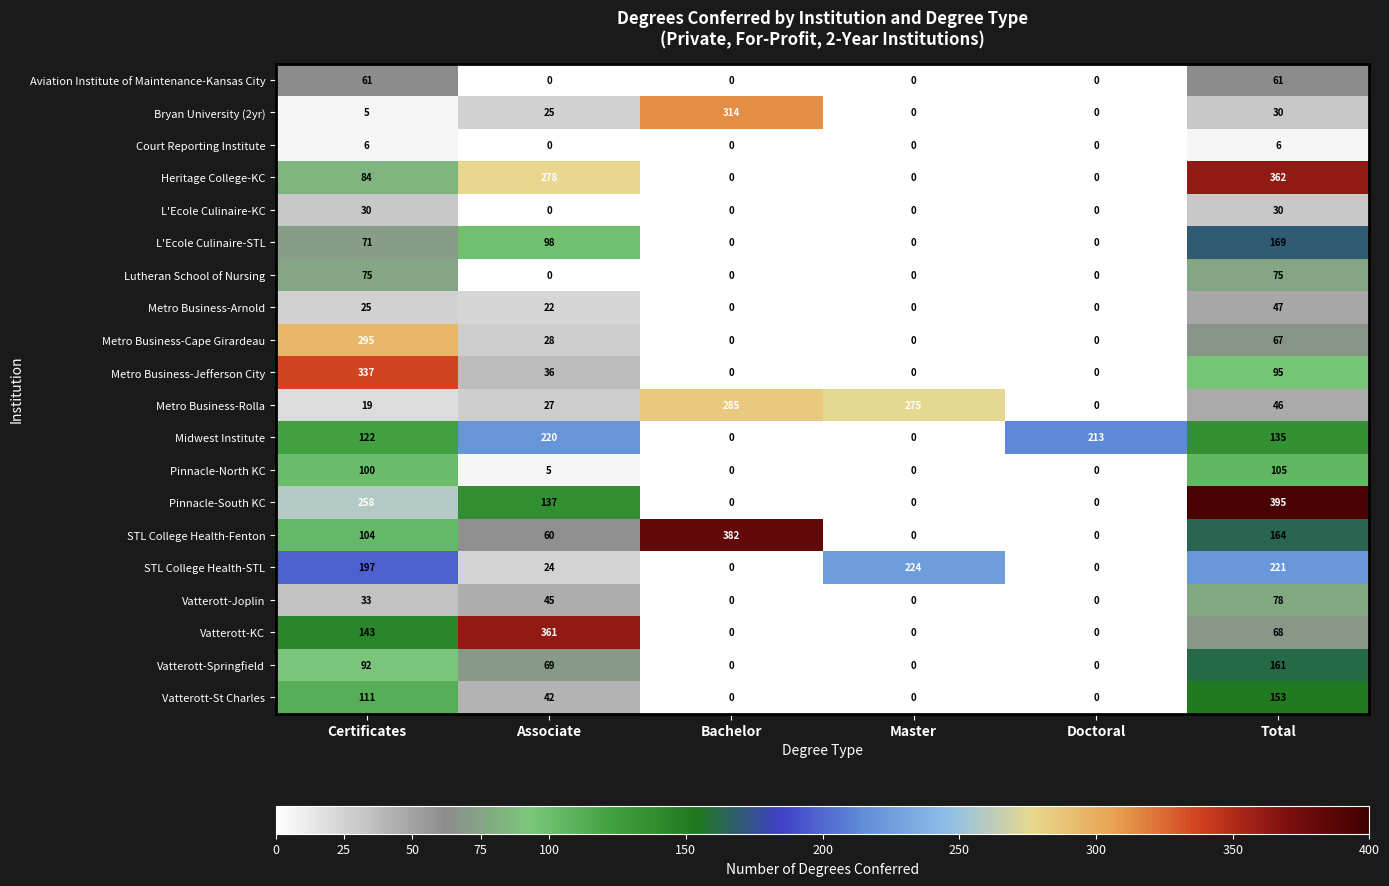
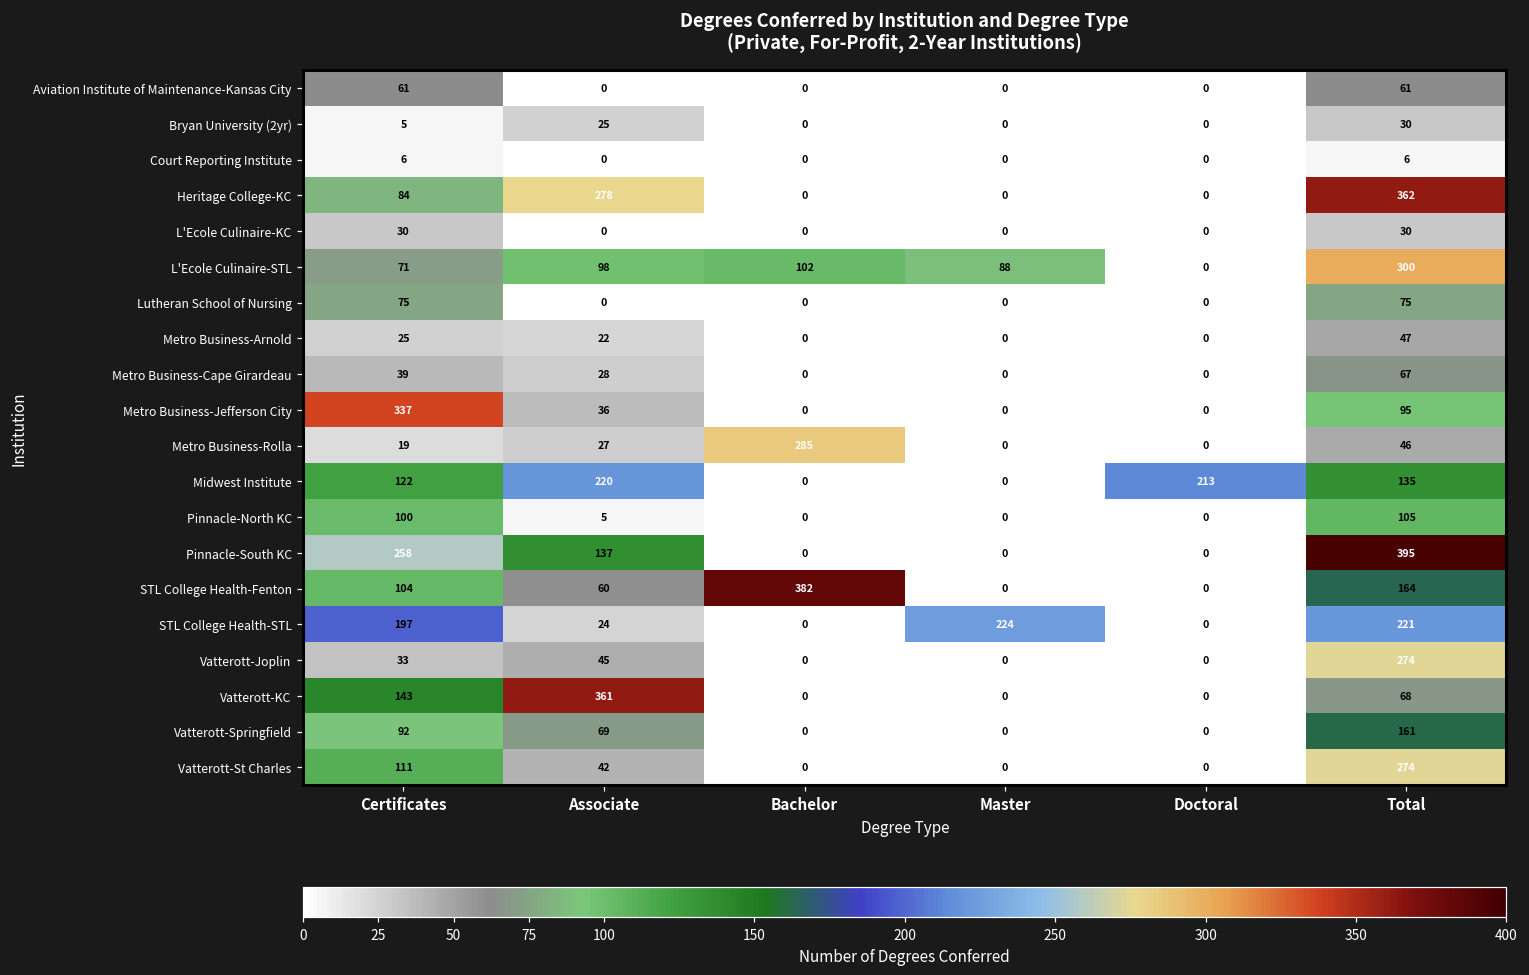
Bryan University (2yr), Bachelor: 314 -> 0
L'Ecole Culinaire-STL, Bachelor: 0 -> 102
L'Ecole Culinaire-STL, Master: 0 -> 88
L'Ecole Culinaire-STL, Total: 169 -> 300
Metro Business-Cape Girardeau, Certificates: 295 -> 39
Metro Business-Rolla, Master: 275 -> 0
Vatterott-Joplin, Total: 78 -> 274
Vatterott-St Charles, Total: 153 -> 274
